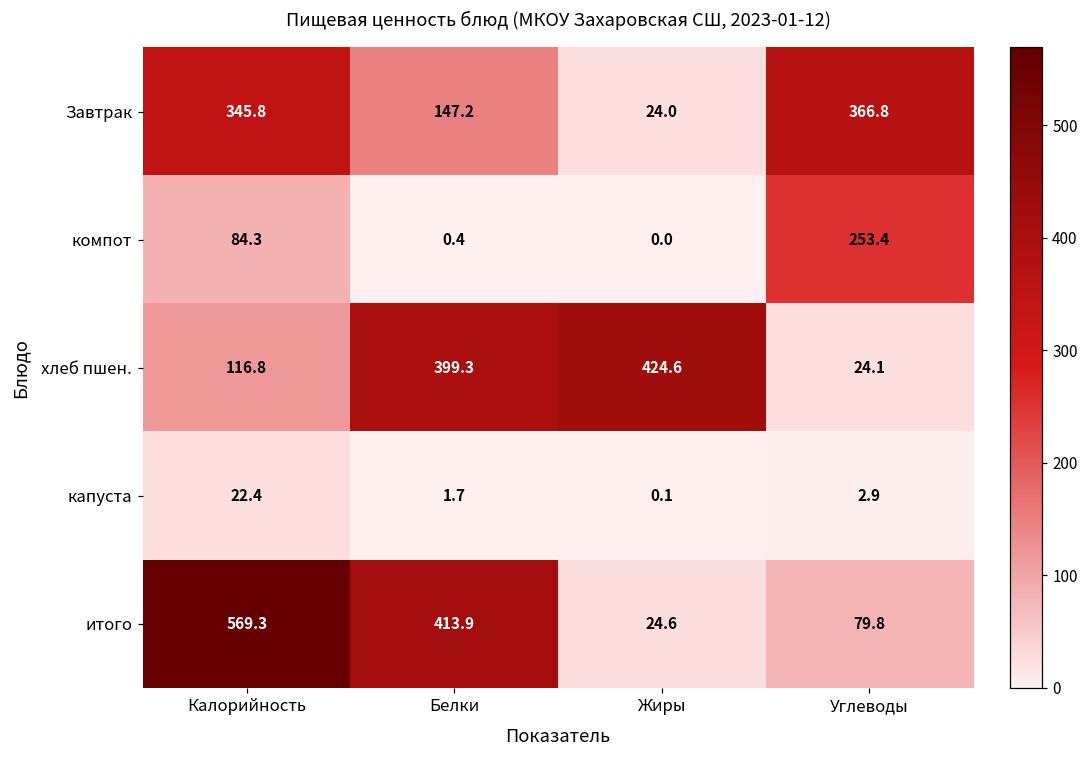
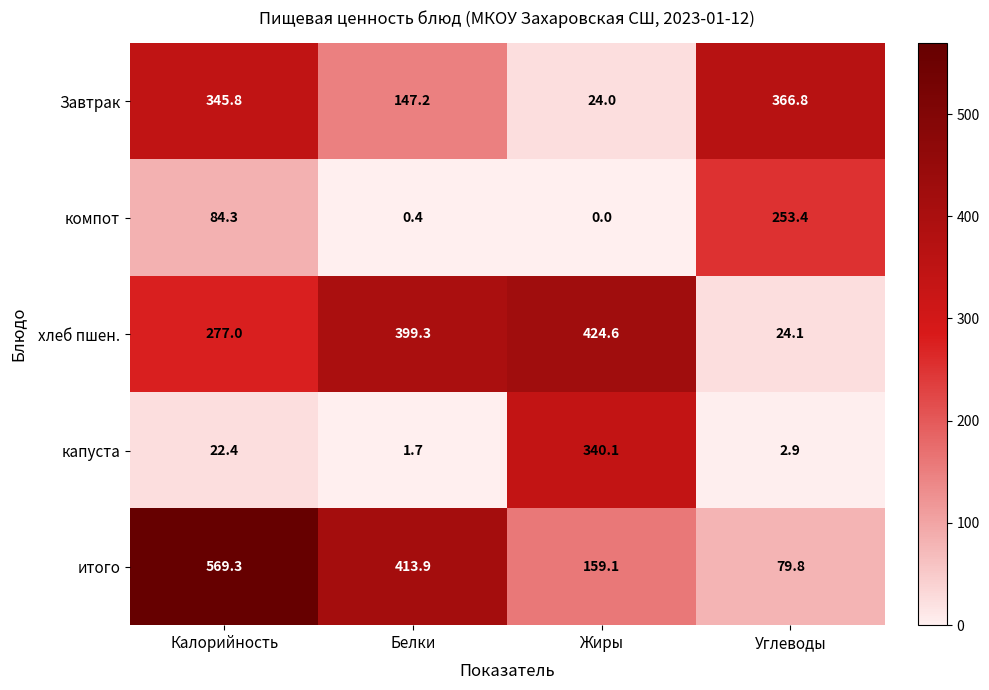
хлеб пшен., Калорийность: 116.8 -> 277.0
капуста, Жиры: 0.1 -> 340.1
итого, Жиры: 24.6 -> 159.1
